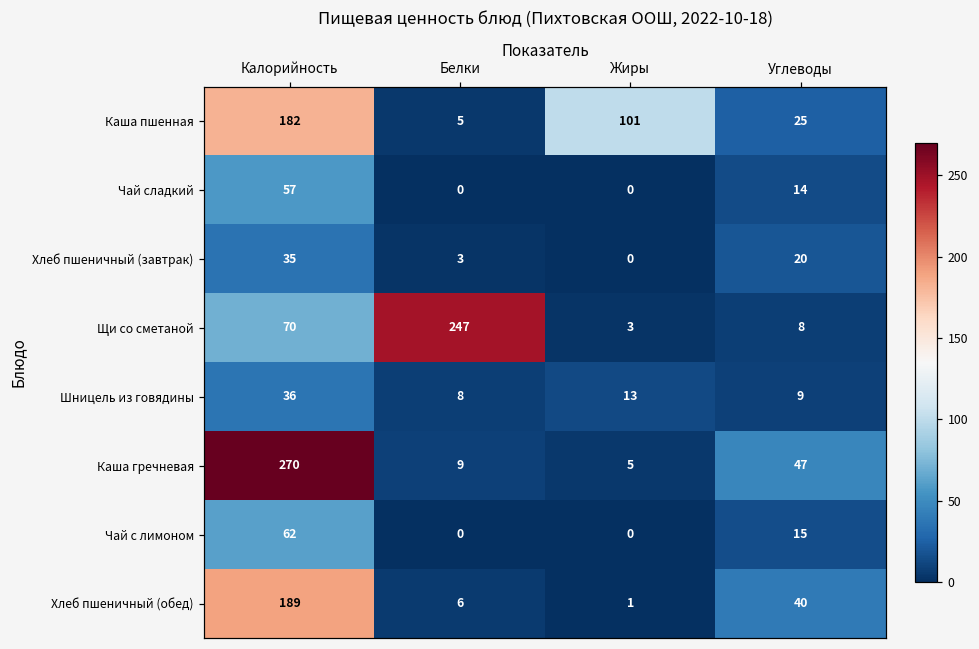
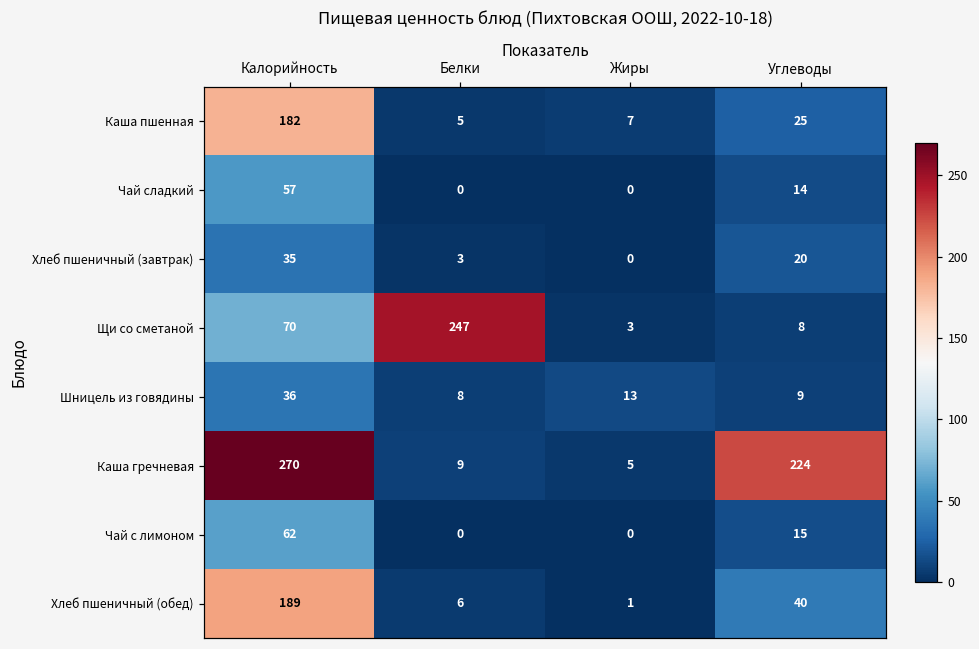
Каша пшенная, Жиры: 101 -> 7
Каша гречневая, Углеводы: 47 -> 224
